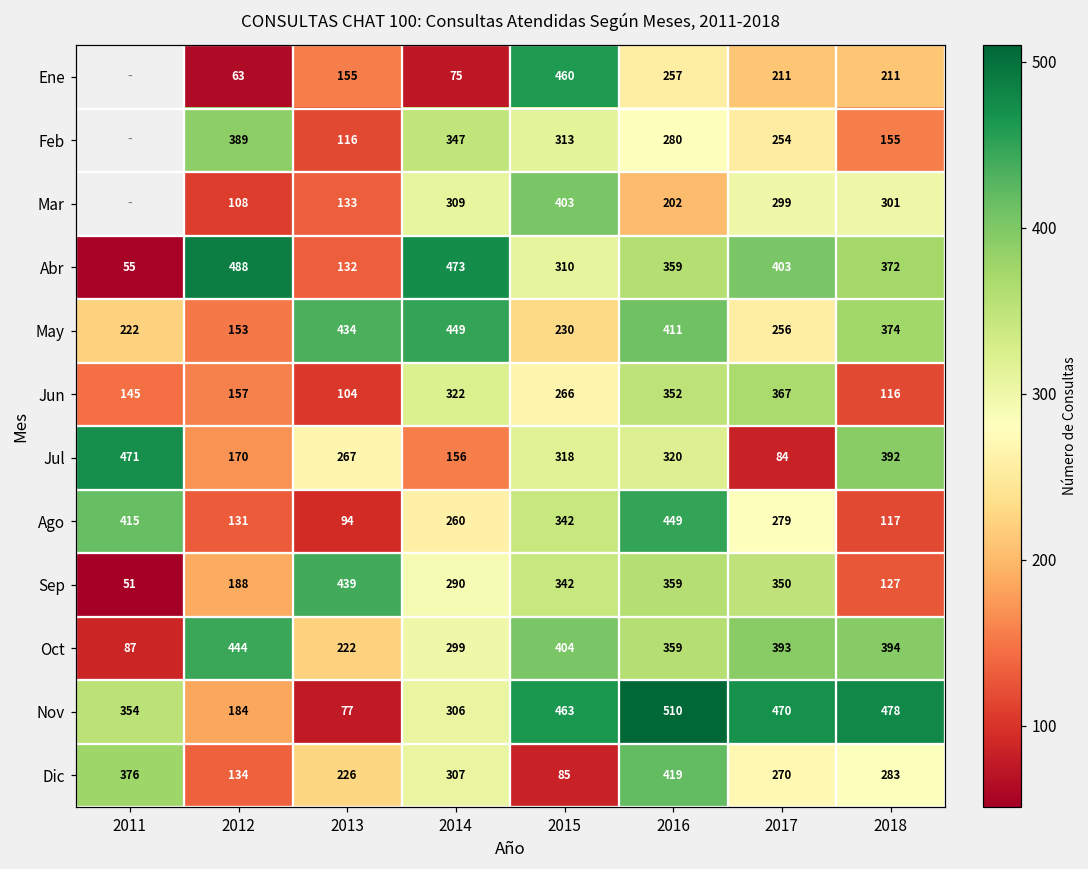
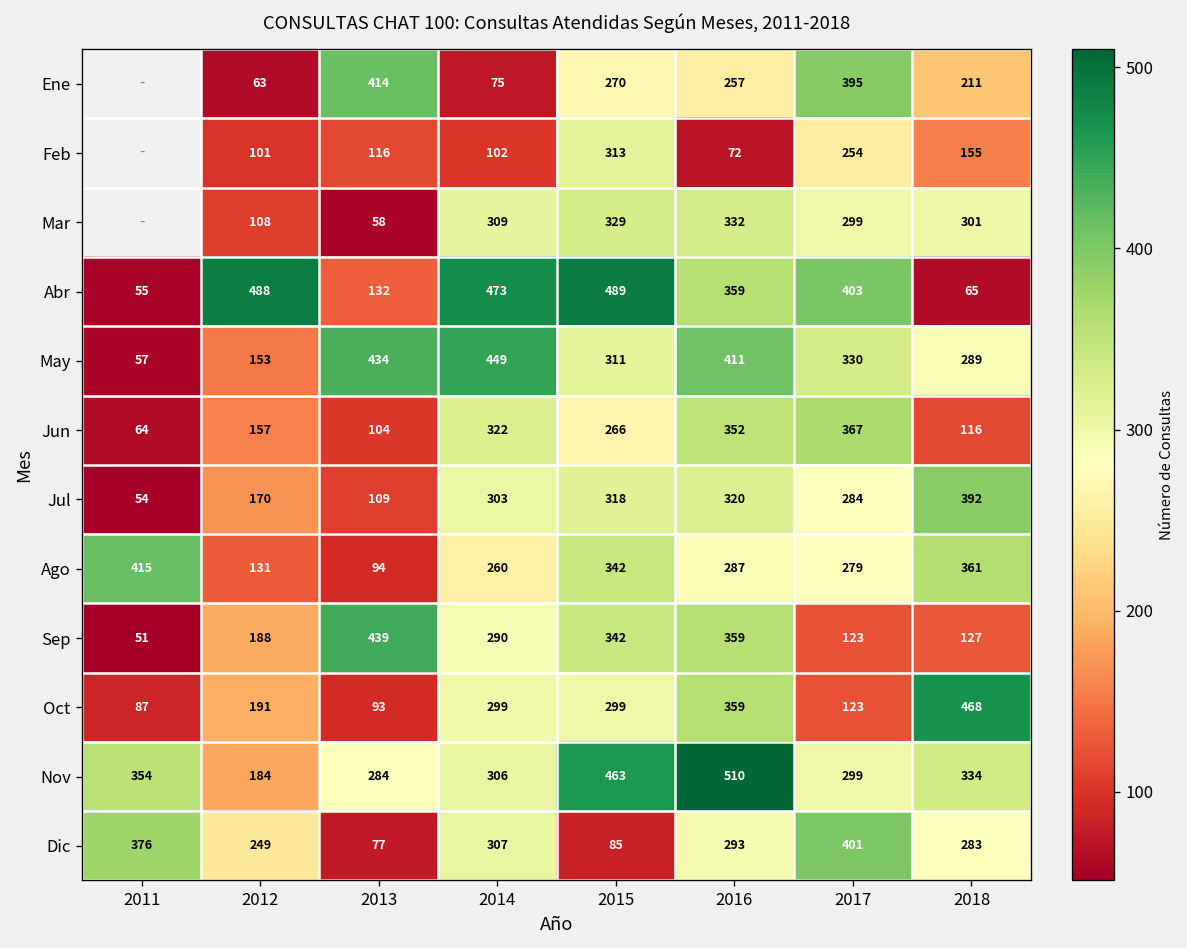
Ene, 2013: 155 -> 414
Ene, 2015: 460 -> 270
Ene, 2017: 211 -> 395
Feb, 2012: 389 -> 101
Feb, 2014: 347 -> 102
Feb, 2016: 280 -> 72
Mar, 2013: 133 -> 58
Mar, 2015: 403 -> 329
Mar, 2016: 202 -> 332
Abr, 2015: 310 -> 489
Abr, 2018: 372 -> 65
May, 2011: 222 -> 57
May, 2015: 230 -> 311
May, 2017: 256 -> 330
May, 2018: 374 -> 289
Jun, 2011: 145 -> 64
Jul, 2011: 471 -> 54
Jul, 2013: 267 -> 109
Jul, 2014: 156 -> 303
Jul, 2017: 84 -> 284
Ago, 2016: 449 -> 287
Ago, 2018: 117 -> 361
Sep, 2017: 350 -> 123
Oct, 2012: 444 -> 191
Oct, 2013: 222 -> 93
Oct, 2015: 404 -> 299
Oct, 2017: 393 -> 123
Oct, 2018: 394 -> 468
Nov, 2013: 77 -> 284
Nov, 2017: 470 -> 299
Nov, 2018: 478 -> 334
Dic, 2012: 134 -> 249
Dic, 2013: 226 -> 77
Dic, 2016: 419 -> 293
Dic, 2017: 270 -> 401
